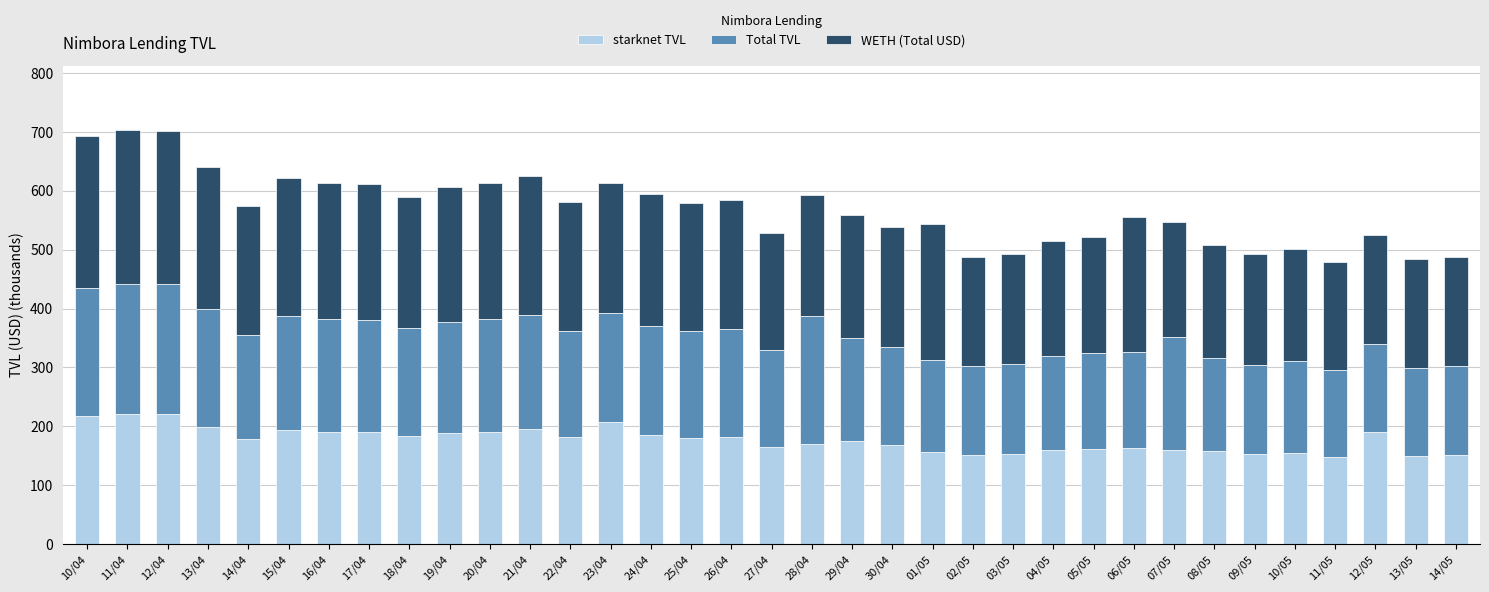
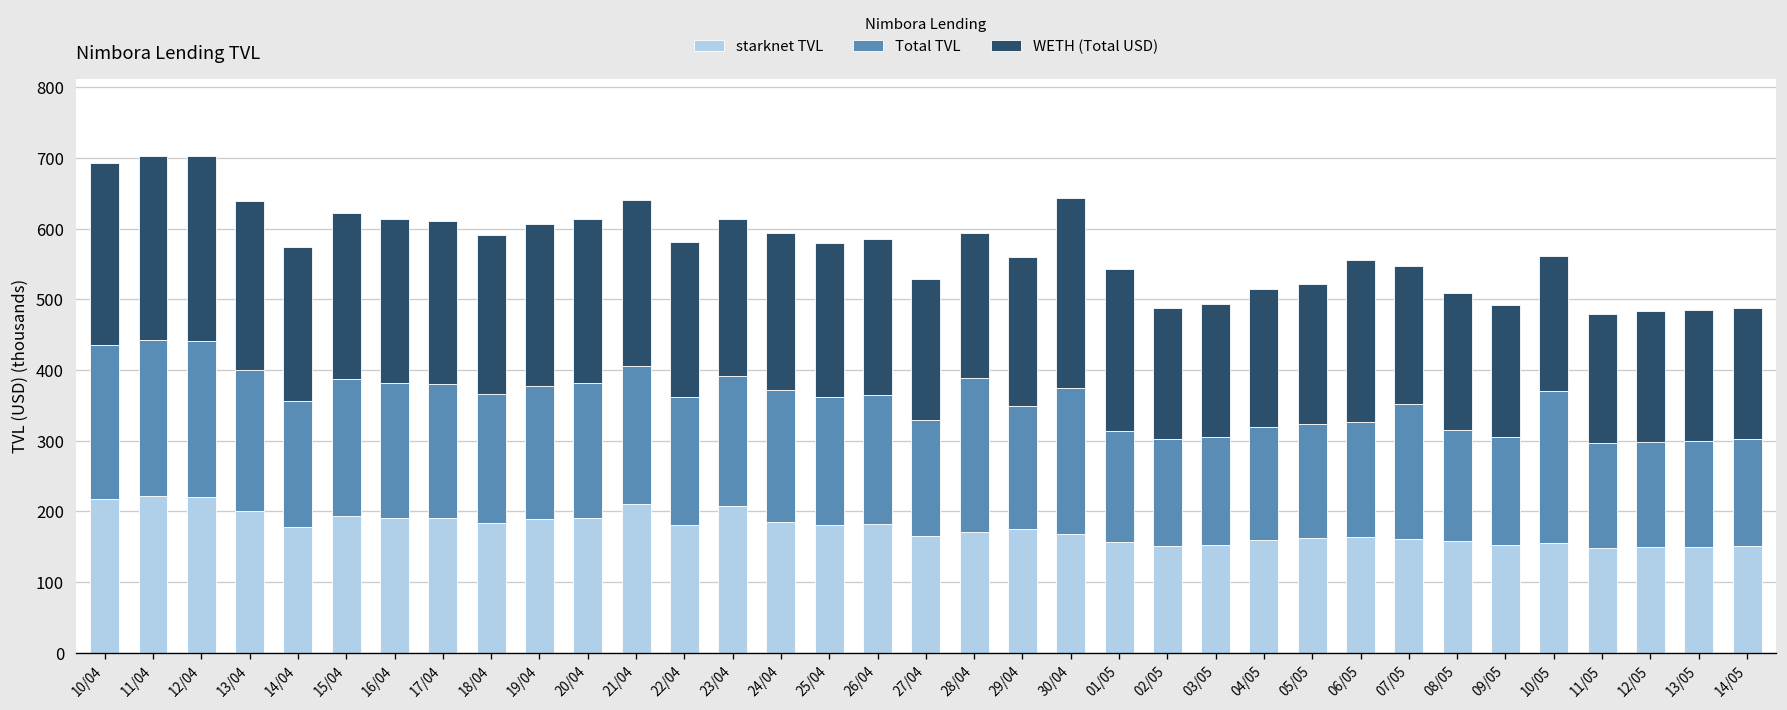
starknet TVL, 21/04: 190 -> 210
Total TVL, 30/04: 170 -> 210
WETH (Total USD), 30/04: 200 -> 270
Total TVL, 10/05: 160 -> 210
starknet TVL, 12/05: 190 -> 150
